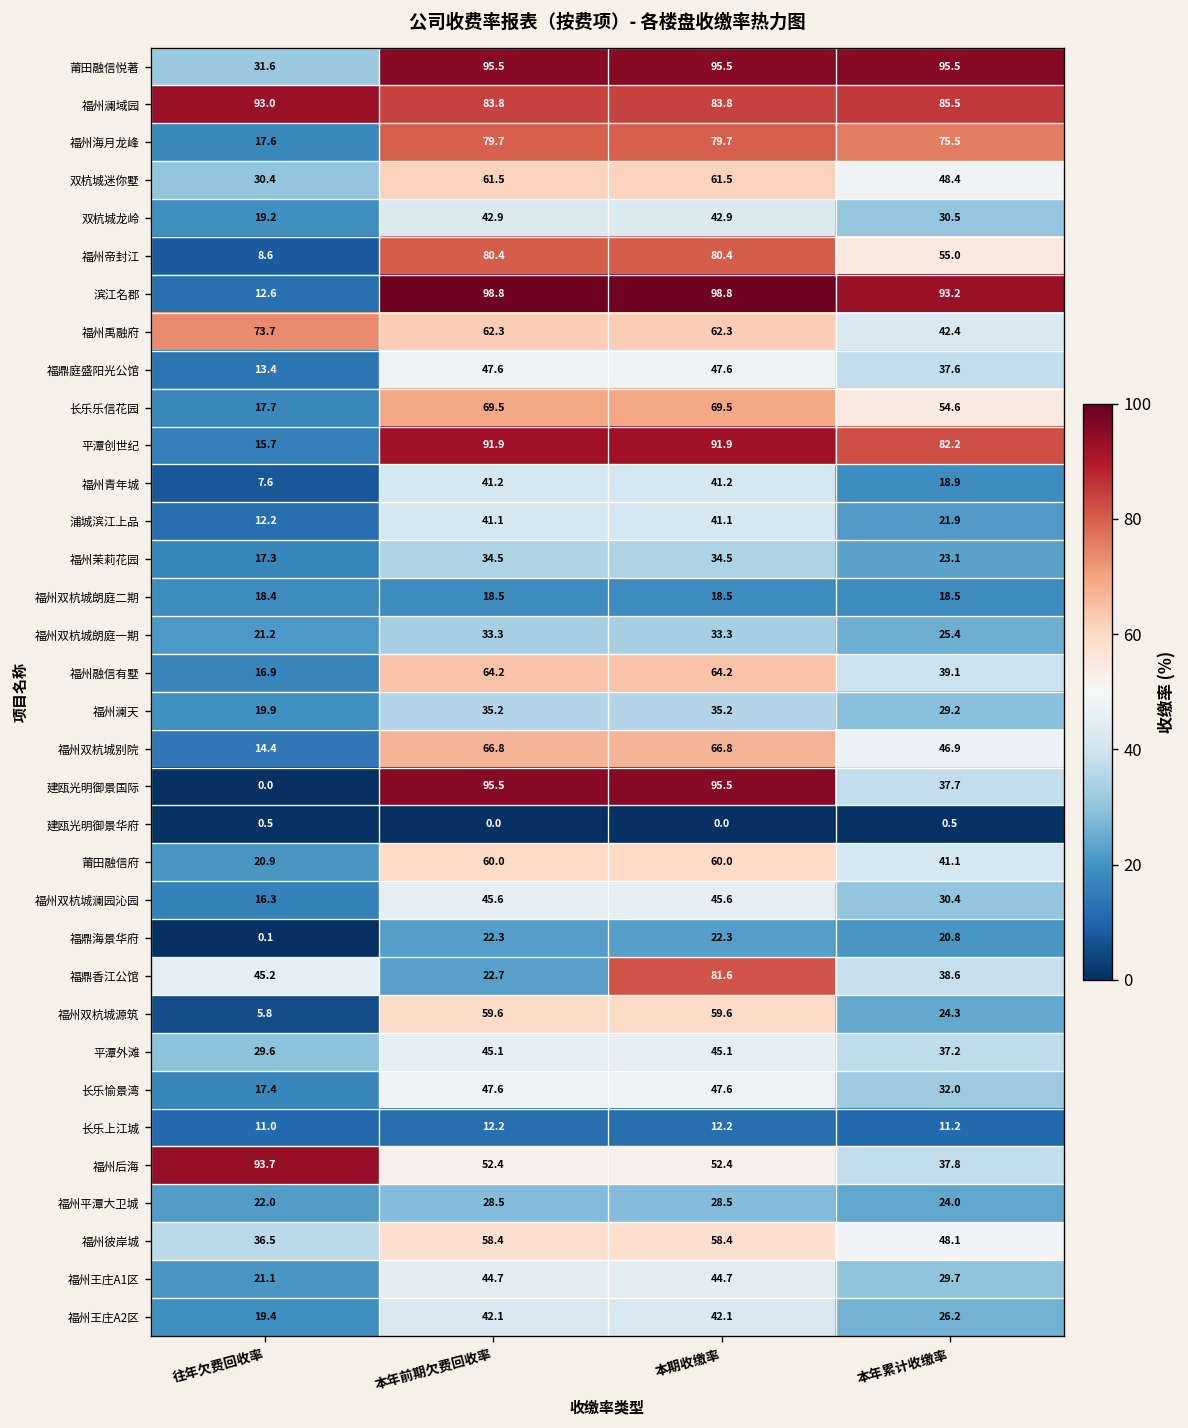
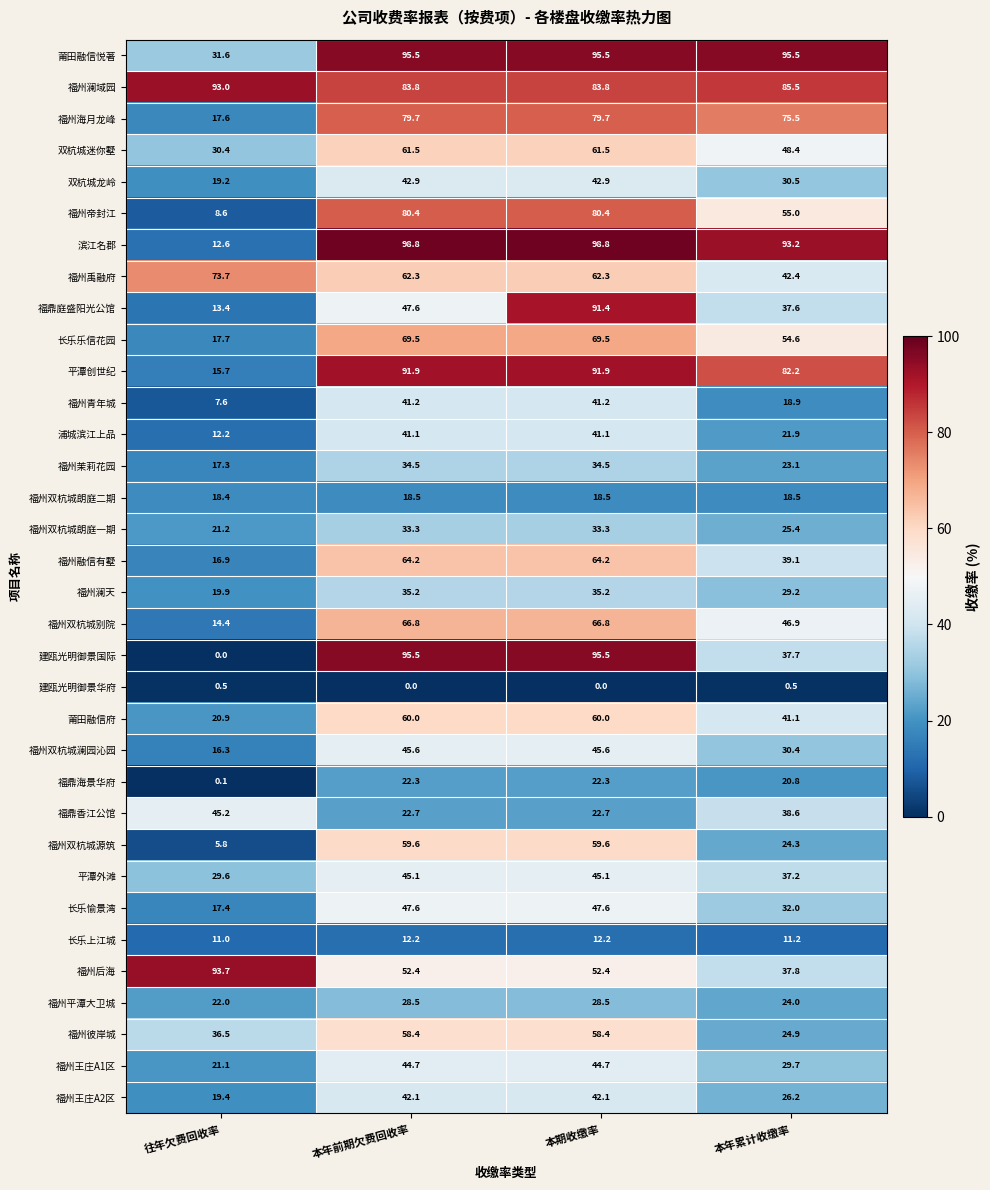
福鼎庭盛阳光公馆, 本期收缴率: 47.6 -> 91.4
福鼎香江公馆, 本期收缴率: 81.6 -> 22.7
福州彼岸城, 本年累计收缴率: 48.1 -> 24.9
